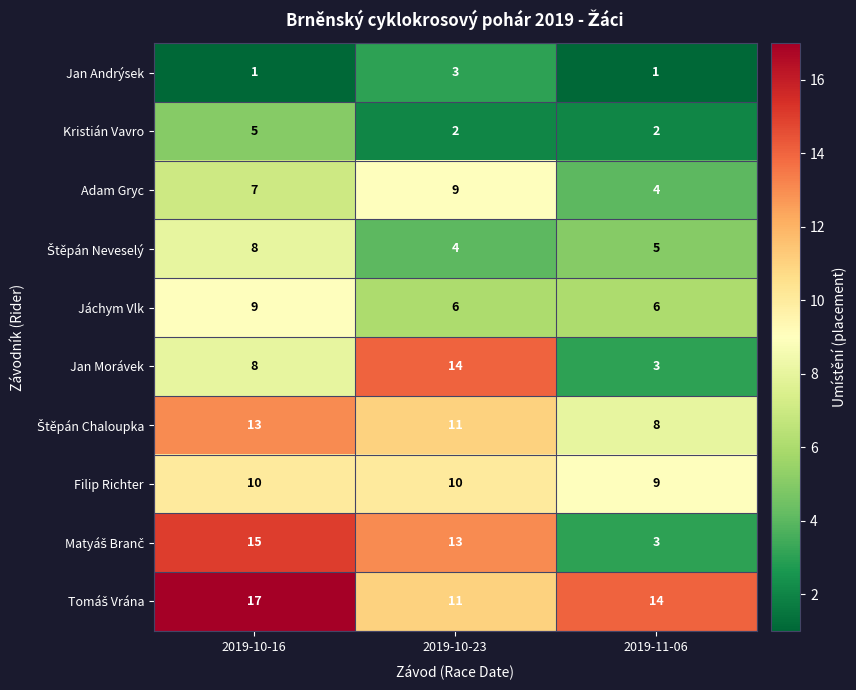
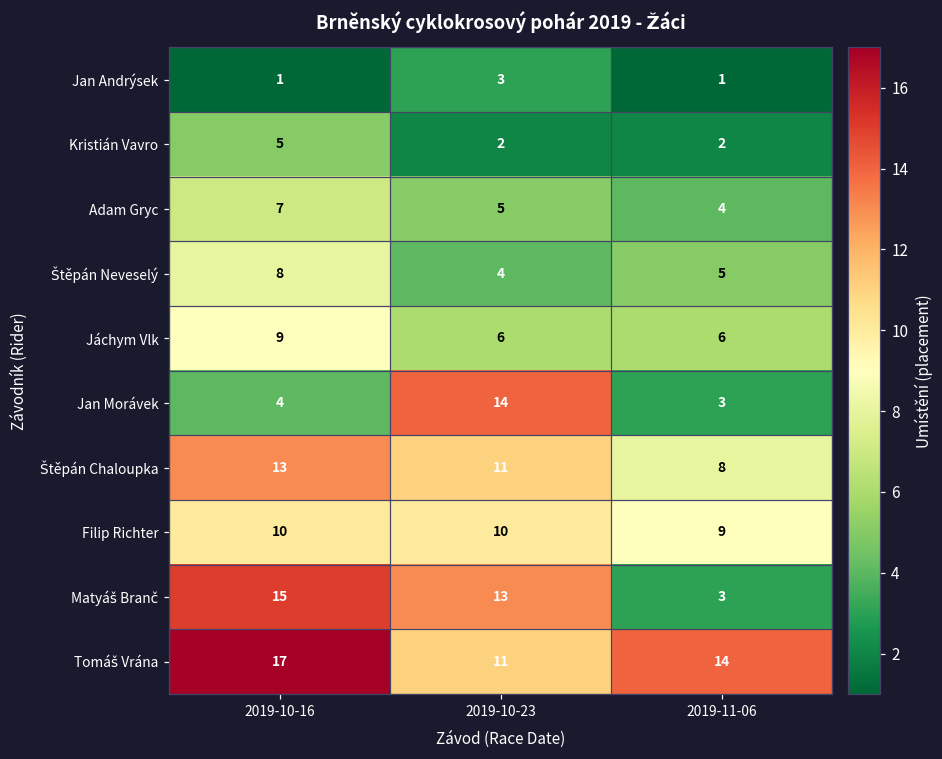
Adam Gryc, 2019-10-23: 9 -> 5
Jan Morávek, 2019-10-16: 8 -> 4
